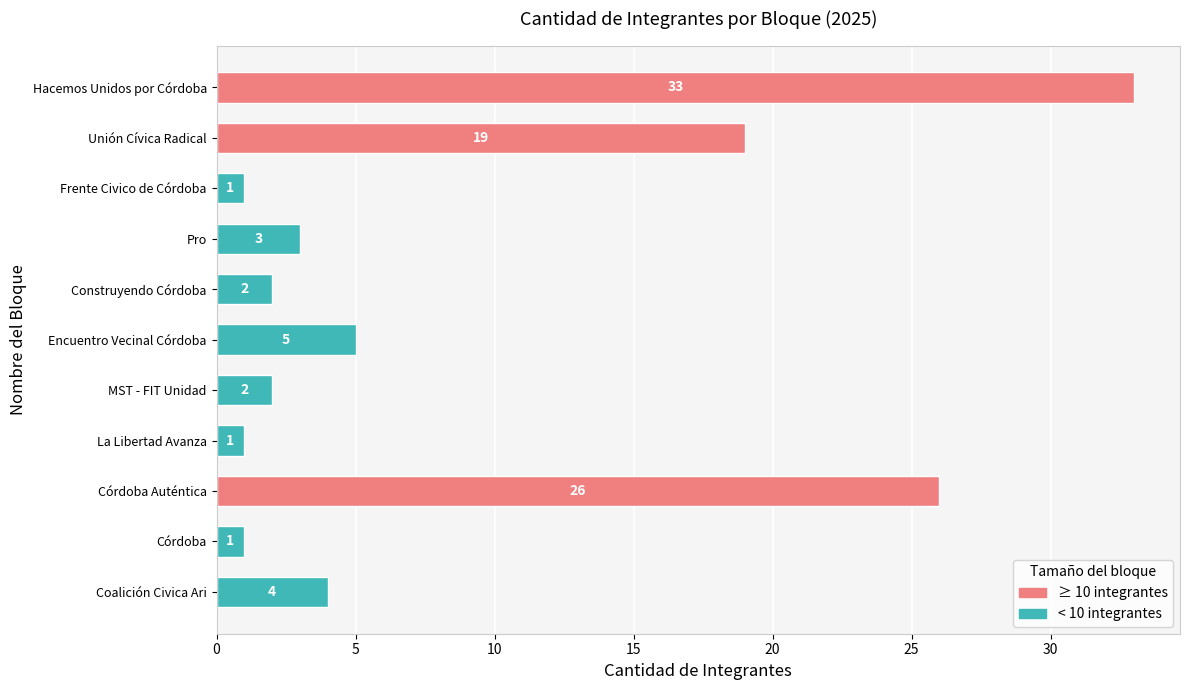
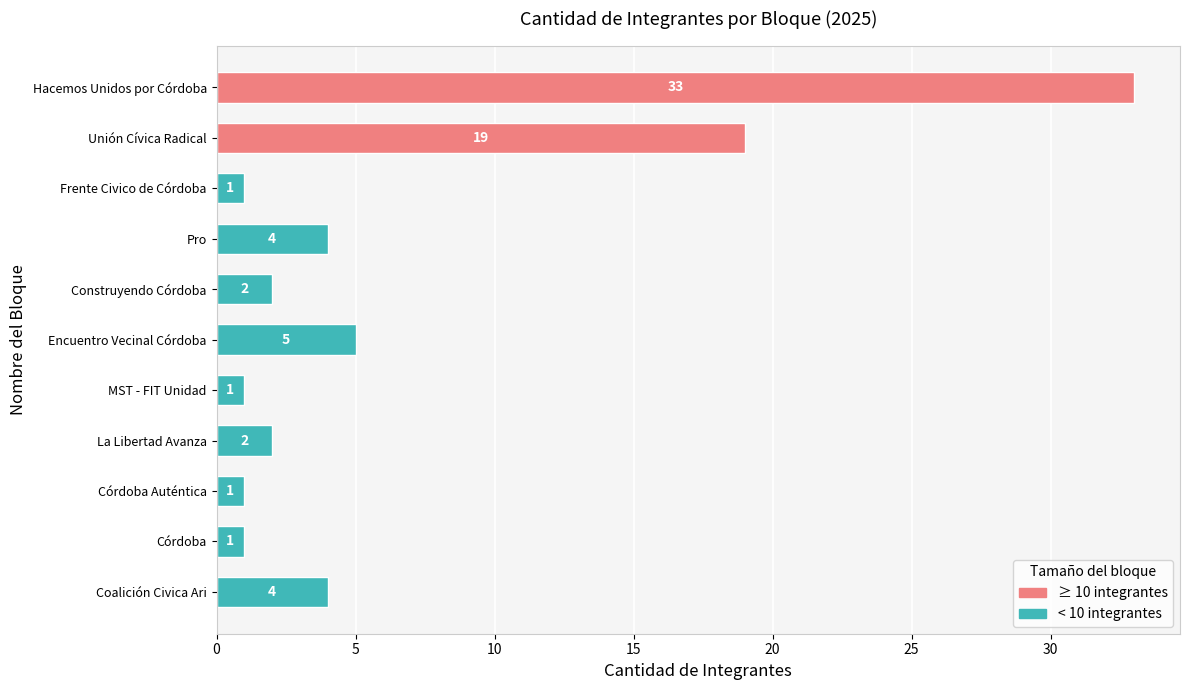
Pro: 3 -> 4
MST - FIT Unidad: 2 -> 1
La Libertad Avanza: 1 -> 2
Córdoba Auténtica: 26 -> 1
